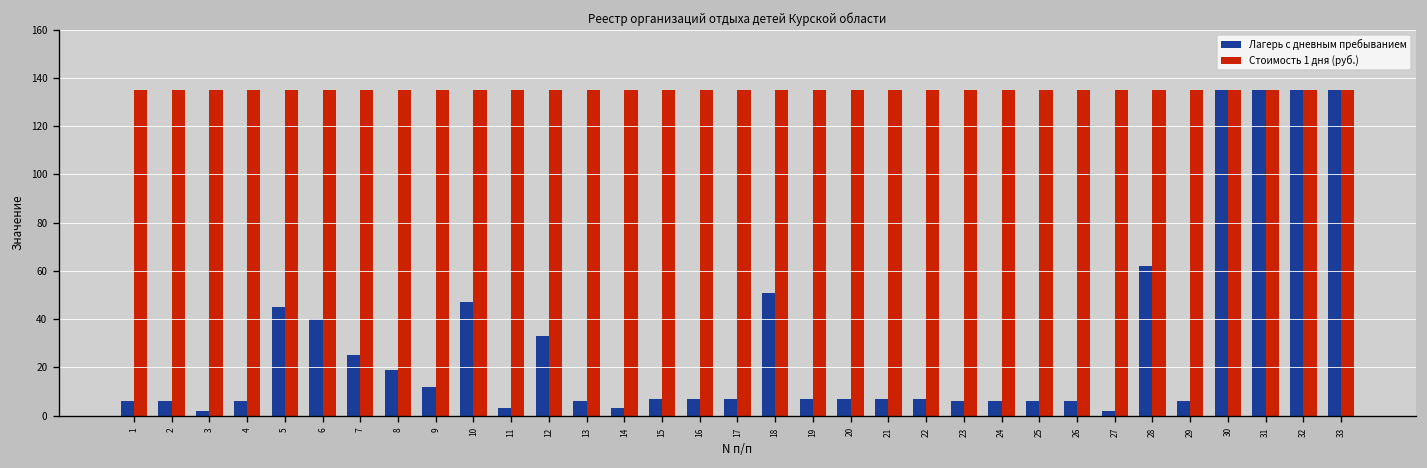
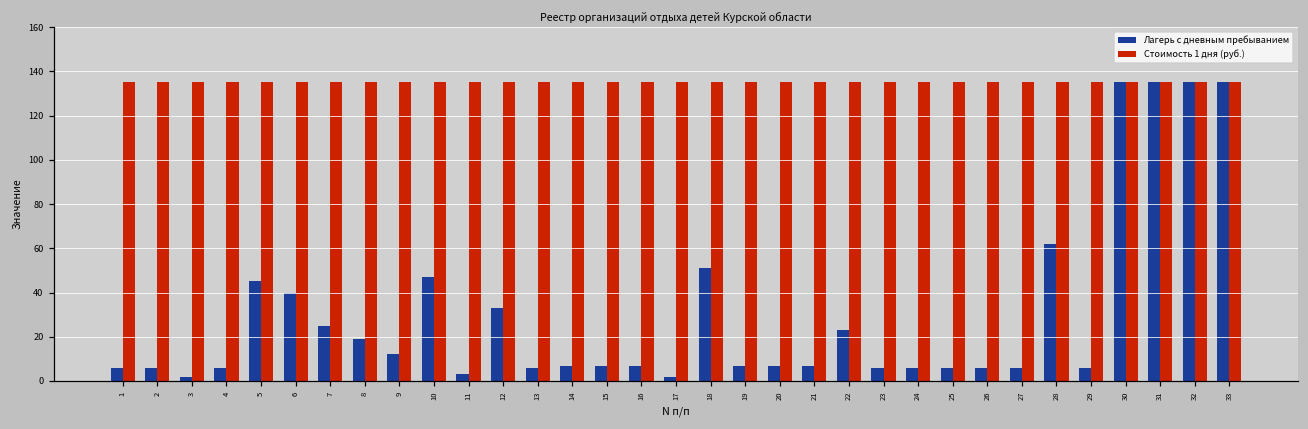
Лагерь с дневным пребыванием, 14: 3 -> 7
Лагерь с дневным пребыванием, 17: 7 -> 2
Лагерь с дневным пребыванием, 22: 7 -> 23
Лагерь с дневным пребыванием, 27: 2 -> 6
